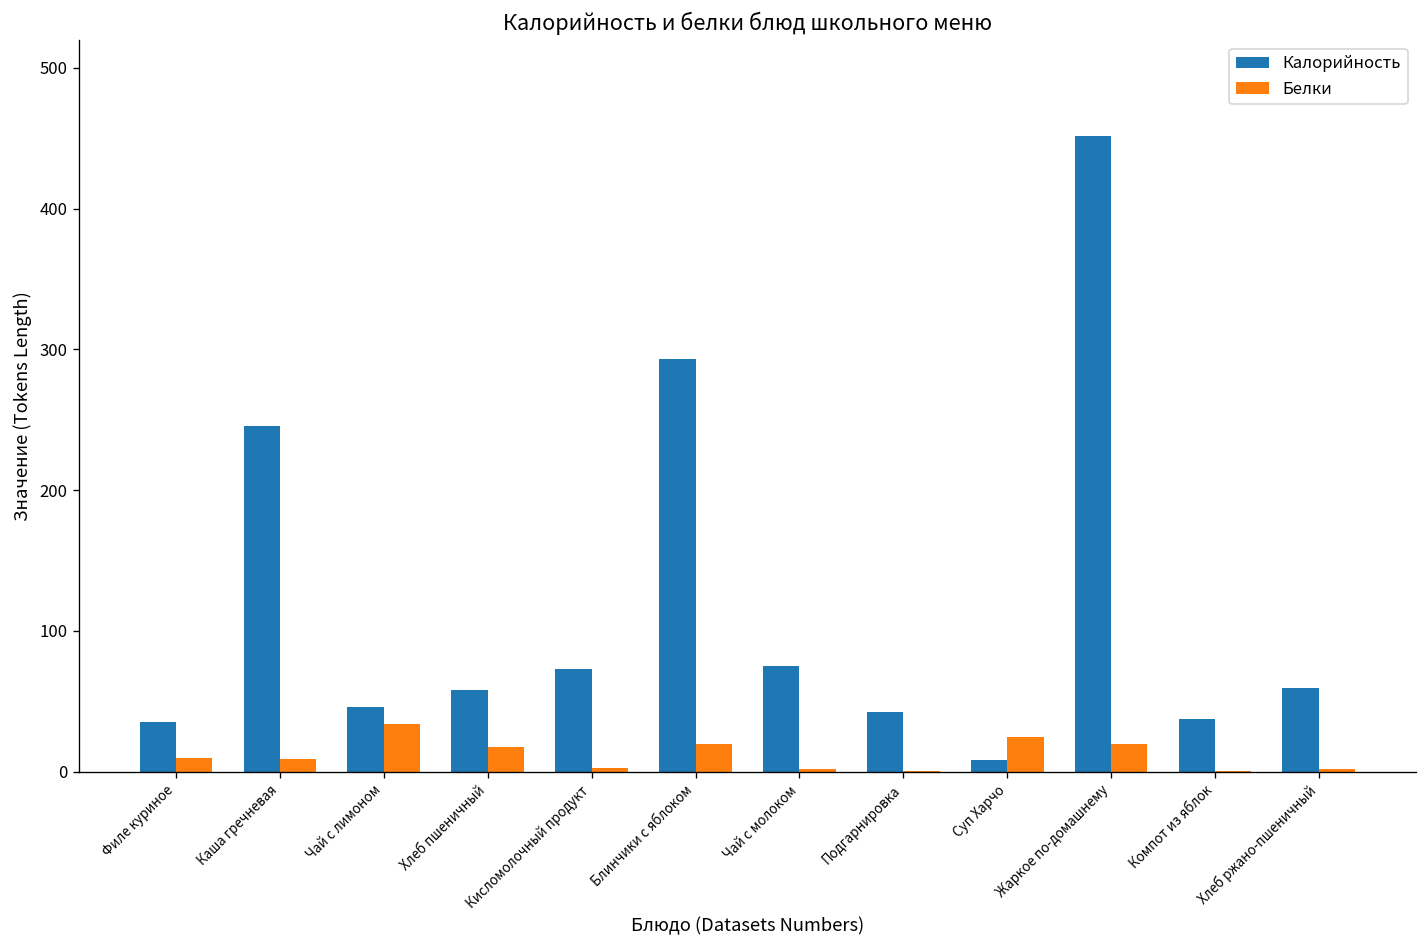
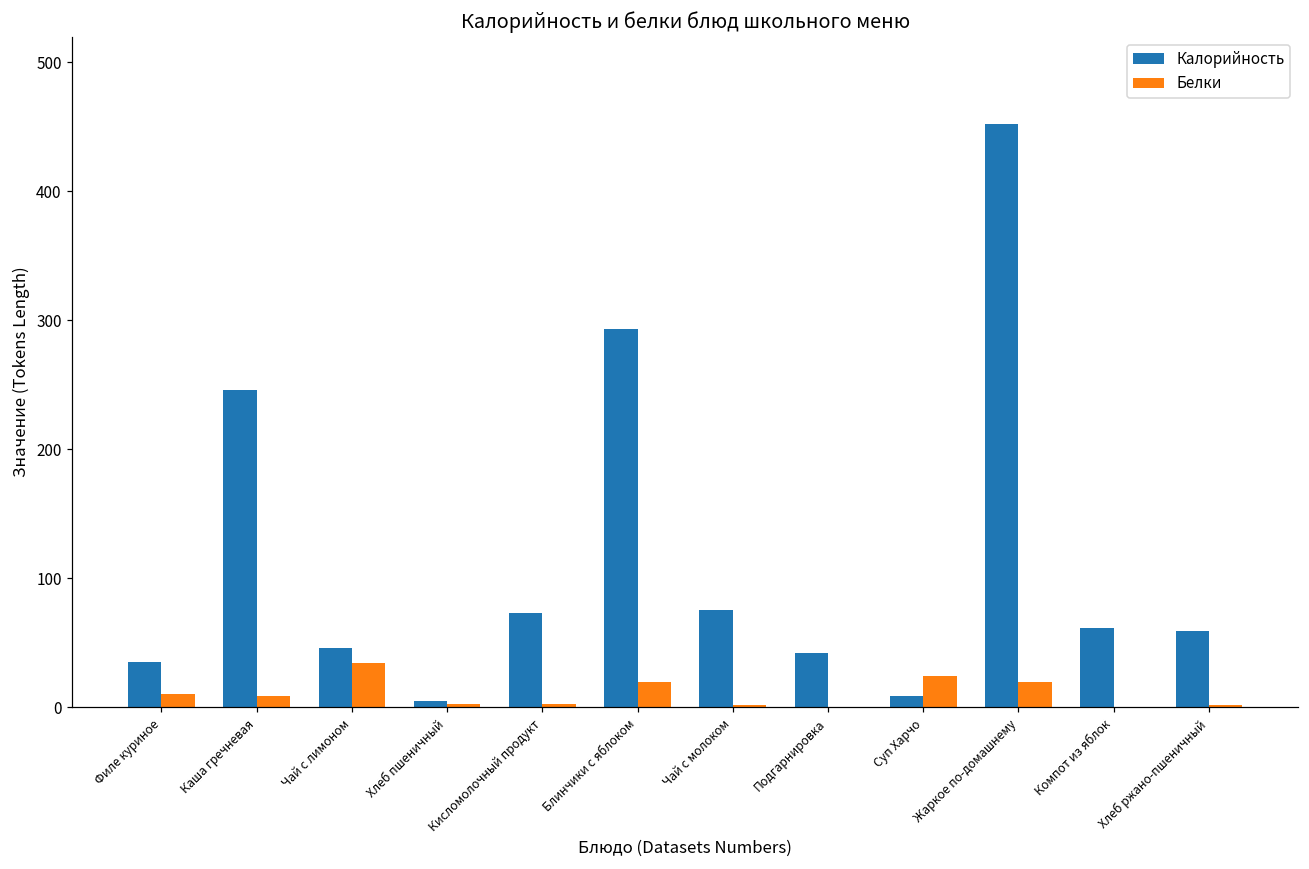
Калорийность, Хлеб пшеничный: 58 -> 5
Белки, Хлеб пшеничный: 18 -> 3
Калорийность, Компот из яблок: 37 -> 62
